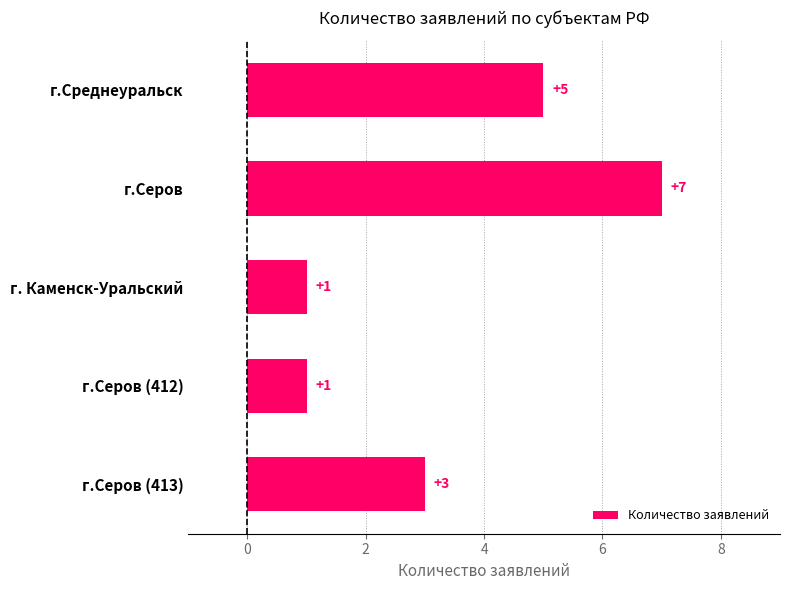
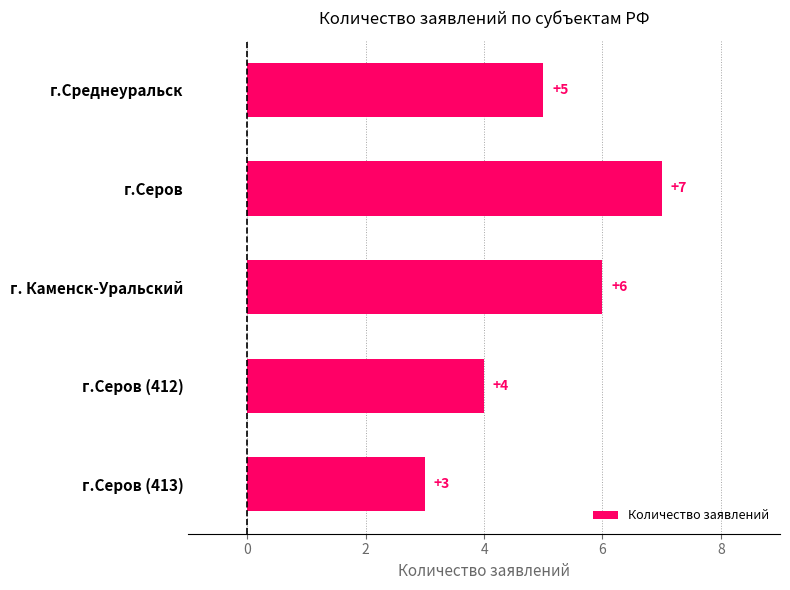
г. Каменск-Уральский: +1 -> +6
г.Серов (412): +1 -> +4
